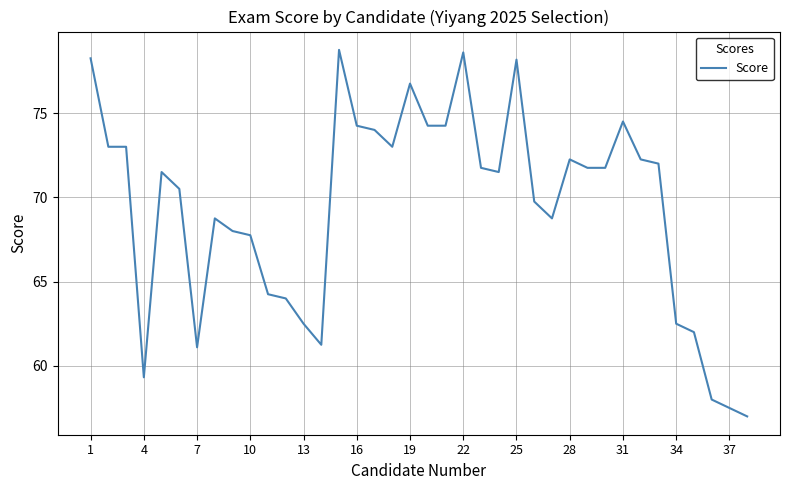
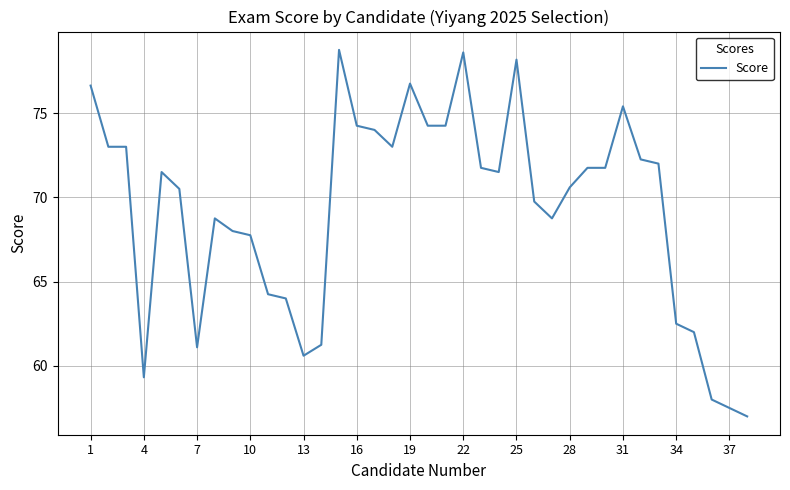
1: 78.3 -> 76.6
13: 62.5 -> 60.6
28: 72.3 -> 70.6
31: 74.5 -> 75.4
